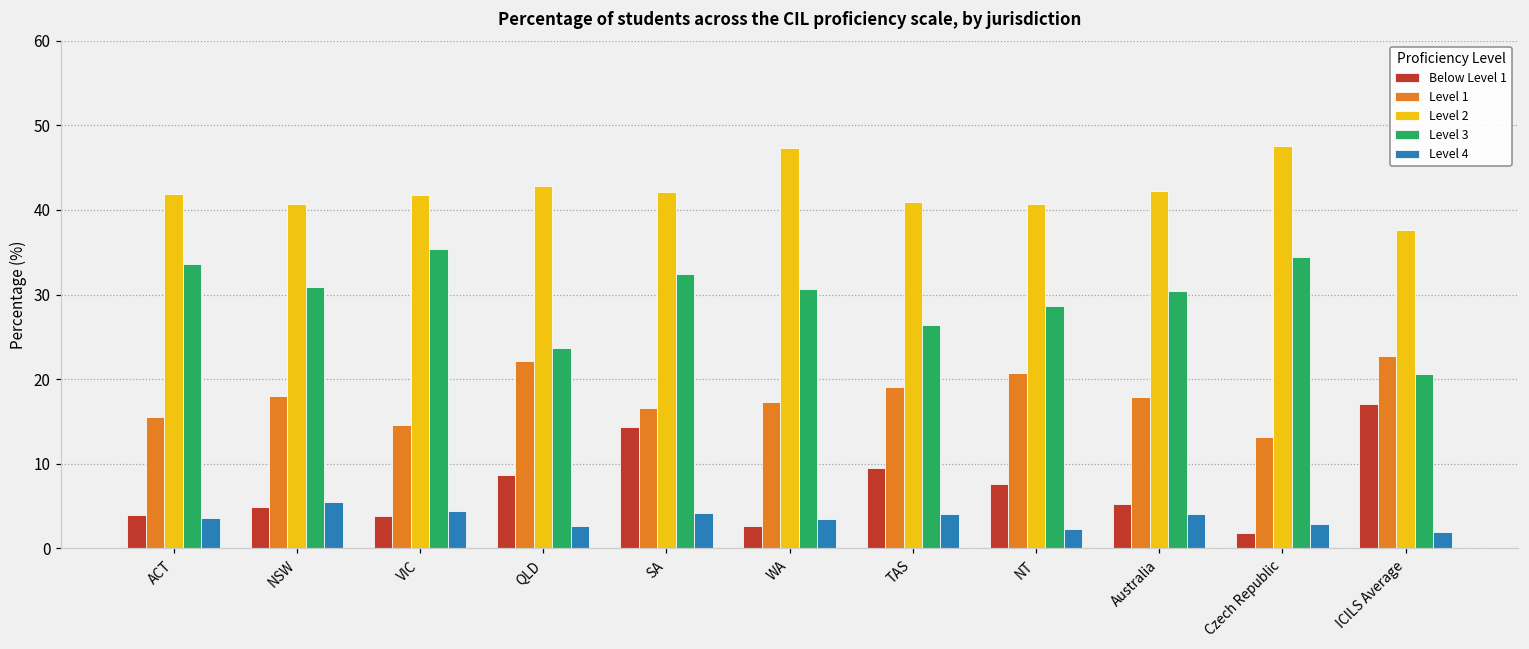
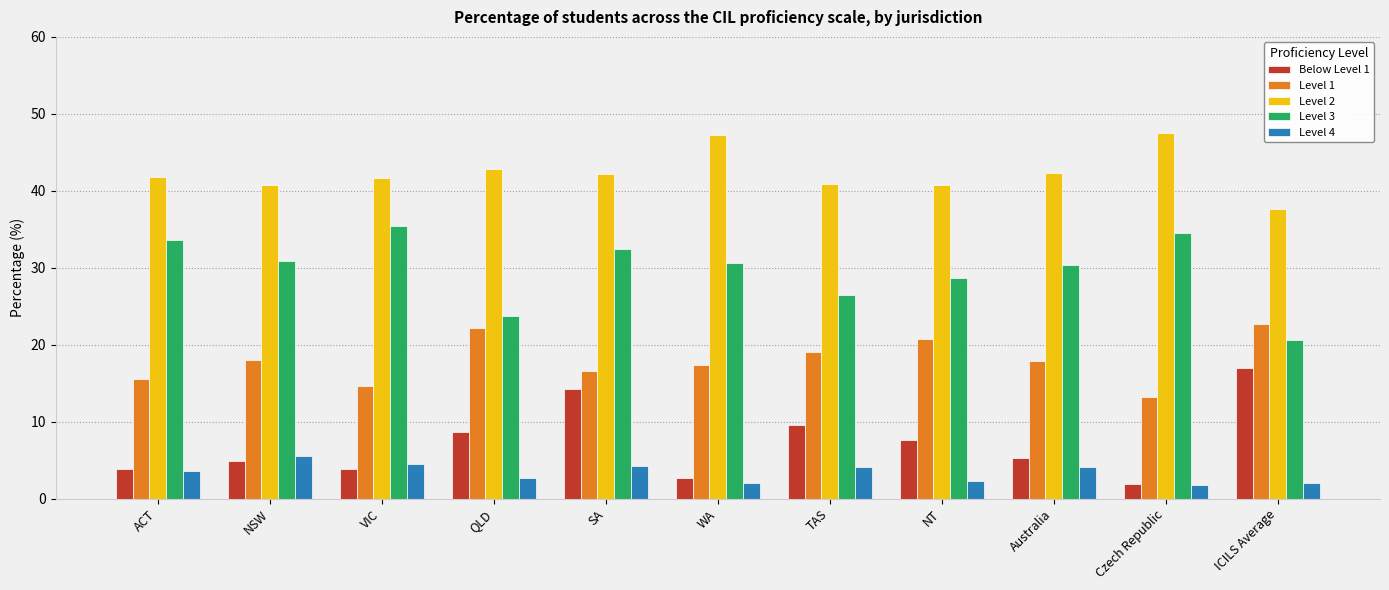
Level 4, WA: 3 -> 2
Level 4, Czech Republic: 3 -> 2
